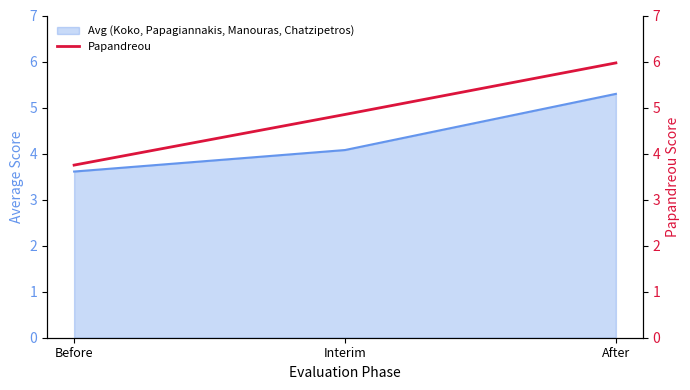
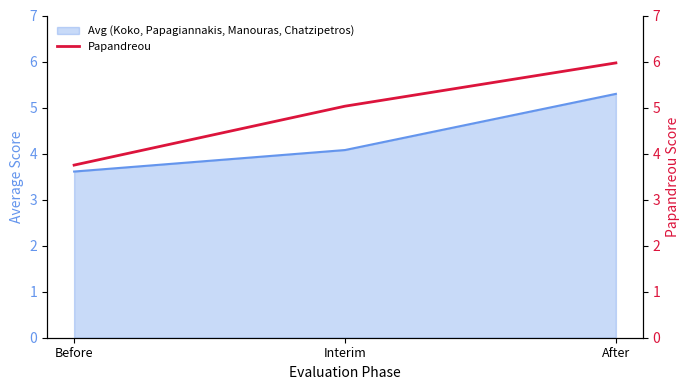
Papandreou, Interim: 4.9 -> 5.0
